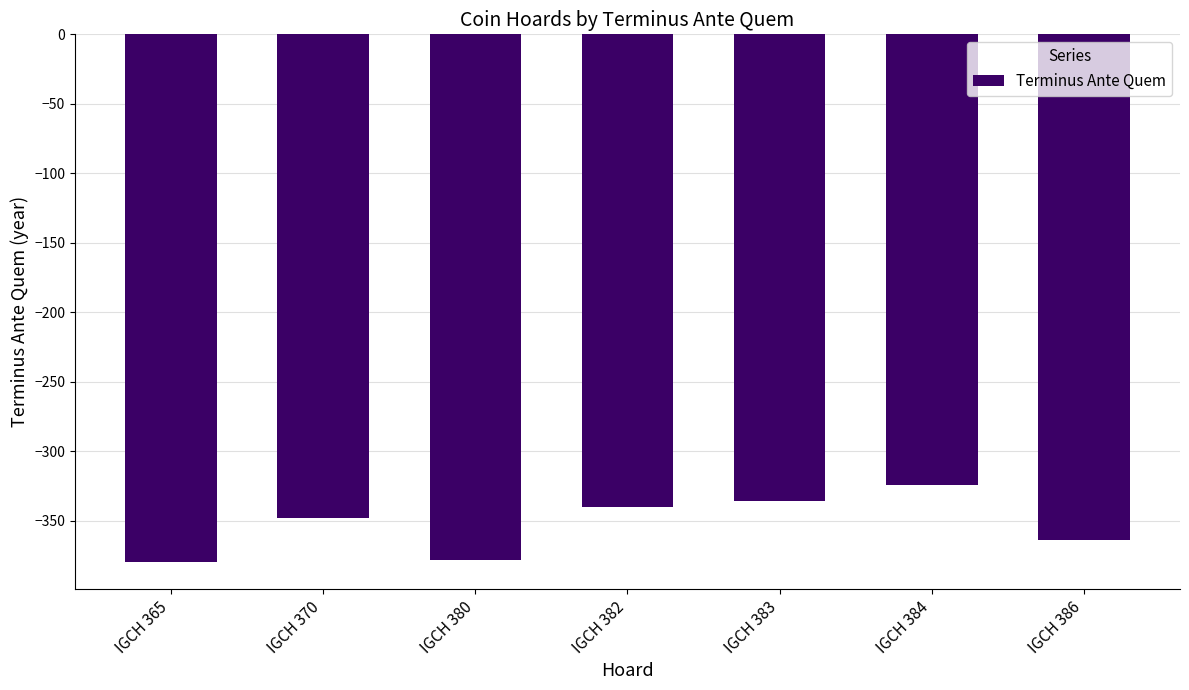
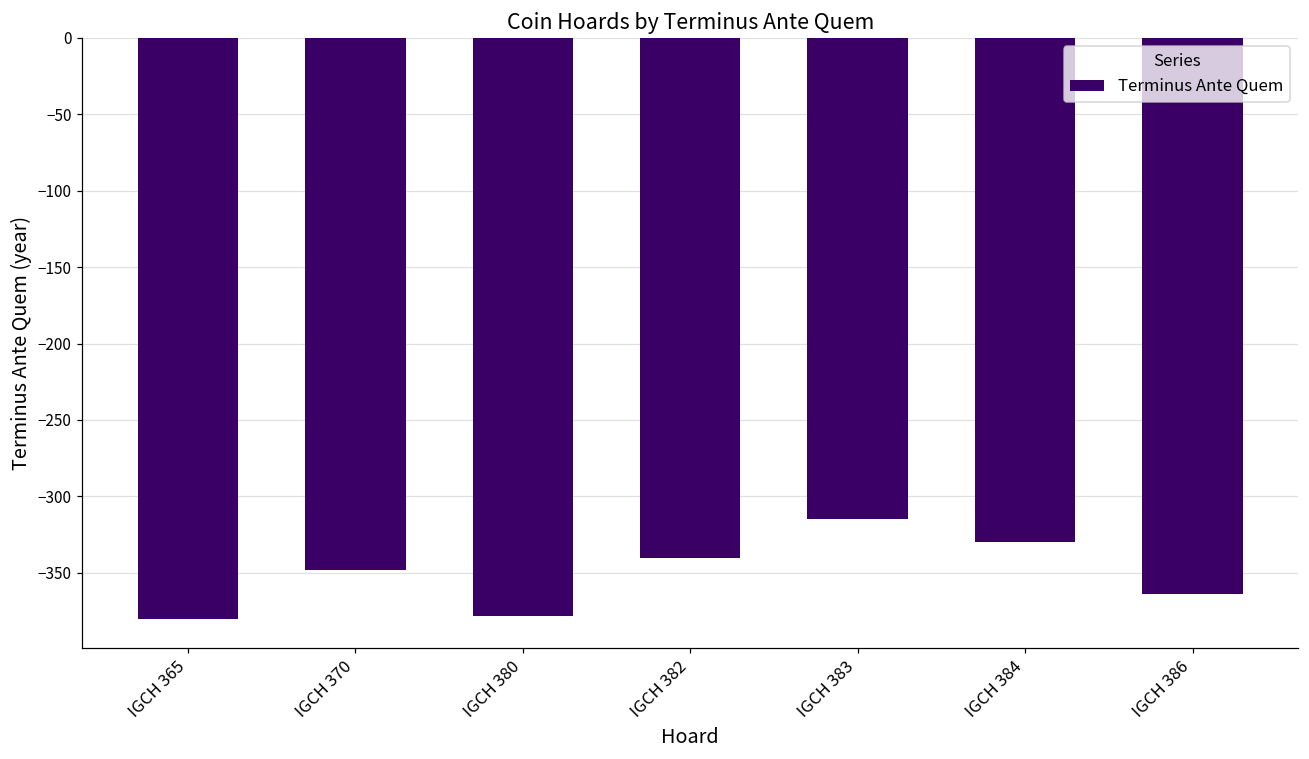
IGCH 383: -336 -> -315
IGCH 384: -324 -> -330
